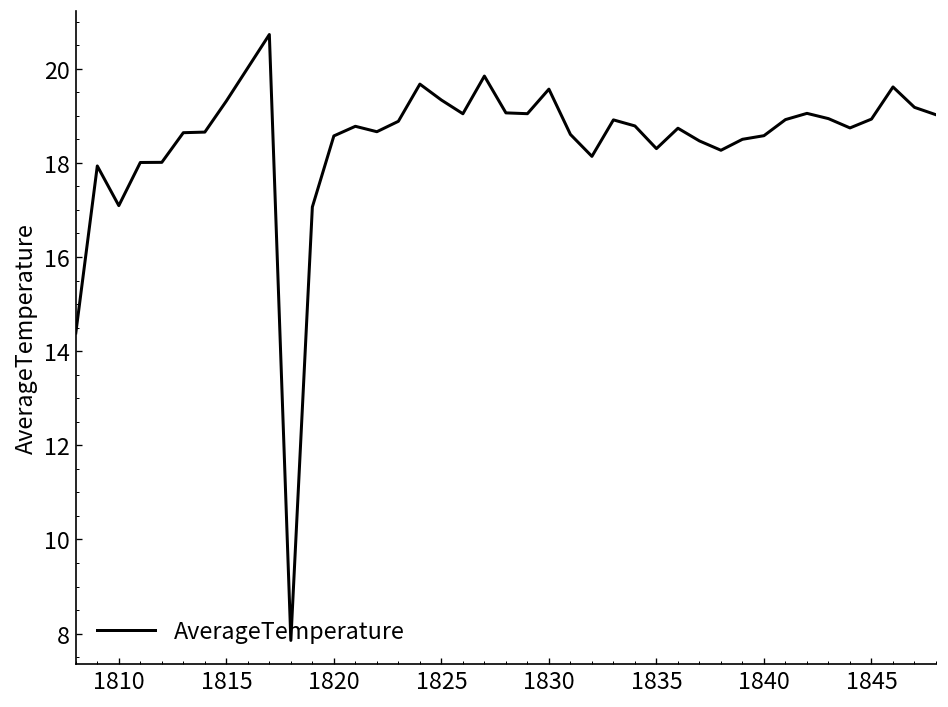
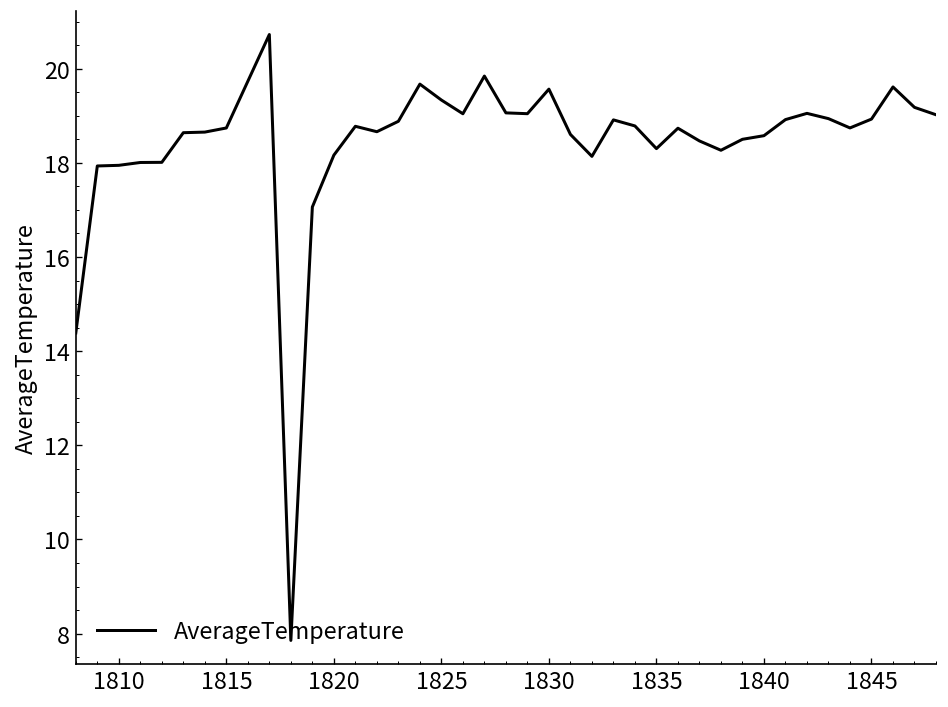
1810: 17.1 -> 17.9
1815: 19.3 -> 18.7
1820: 18.6 -> 18.2
